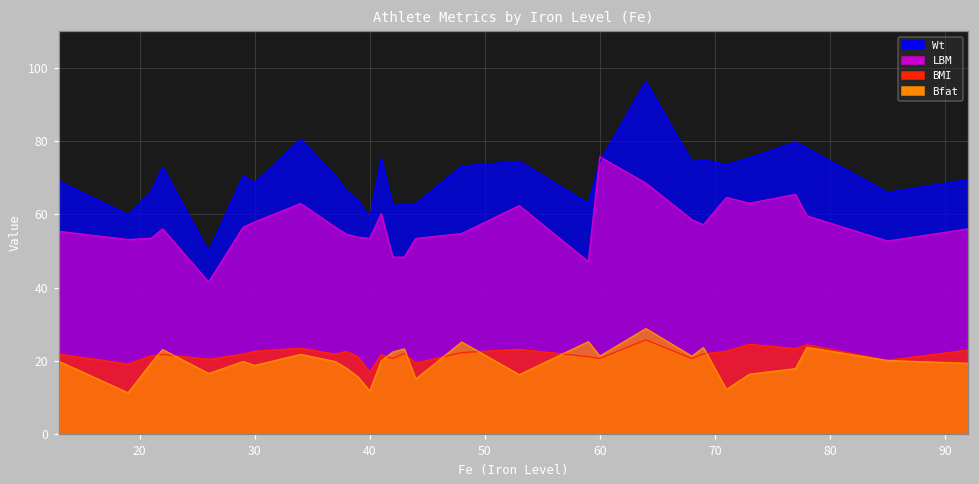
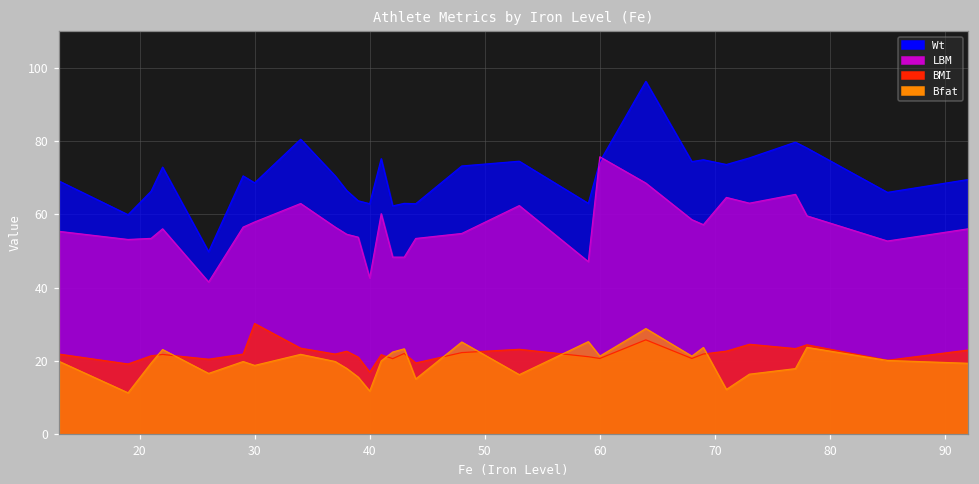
BMI, 30: 23 -> 30
Wt, 40: 59 -> 63
LBM, 40: 53 -> 43
